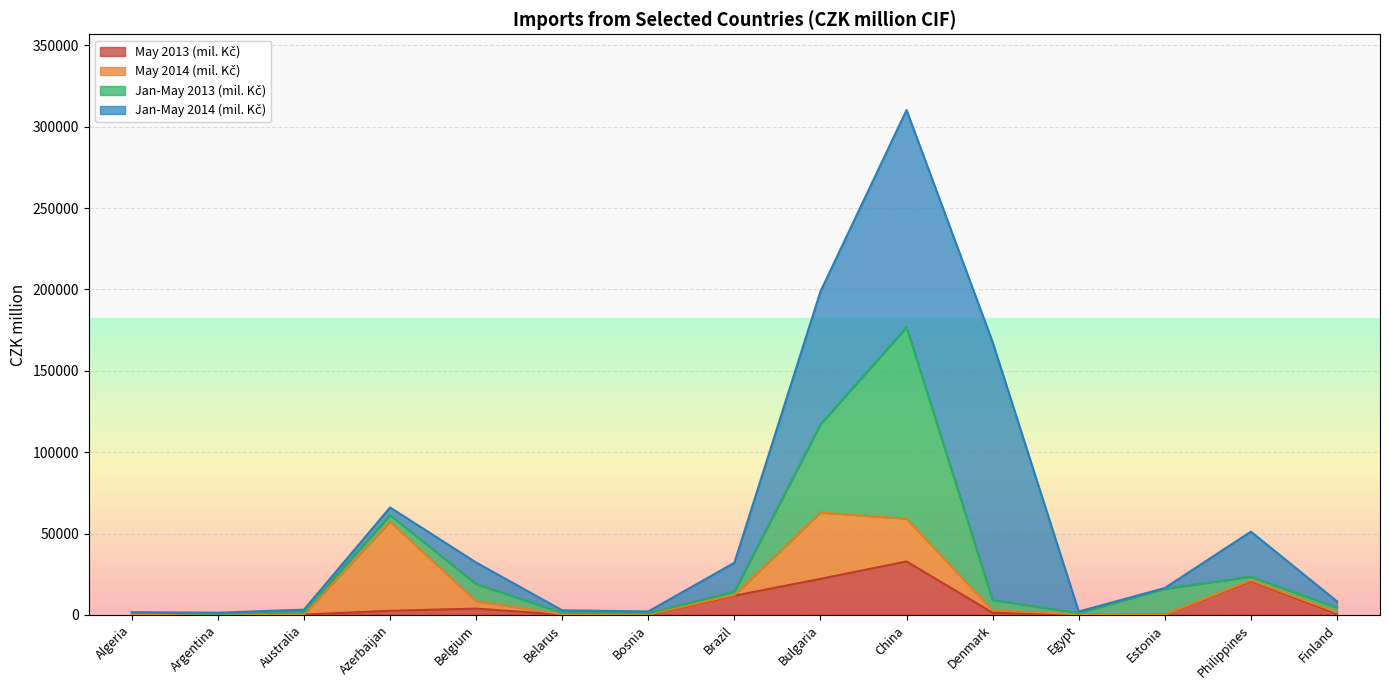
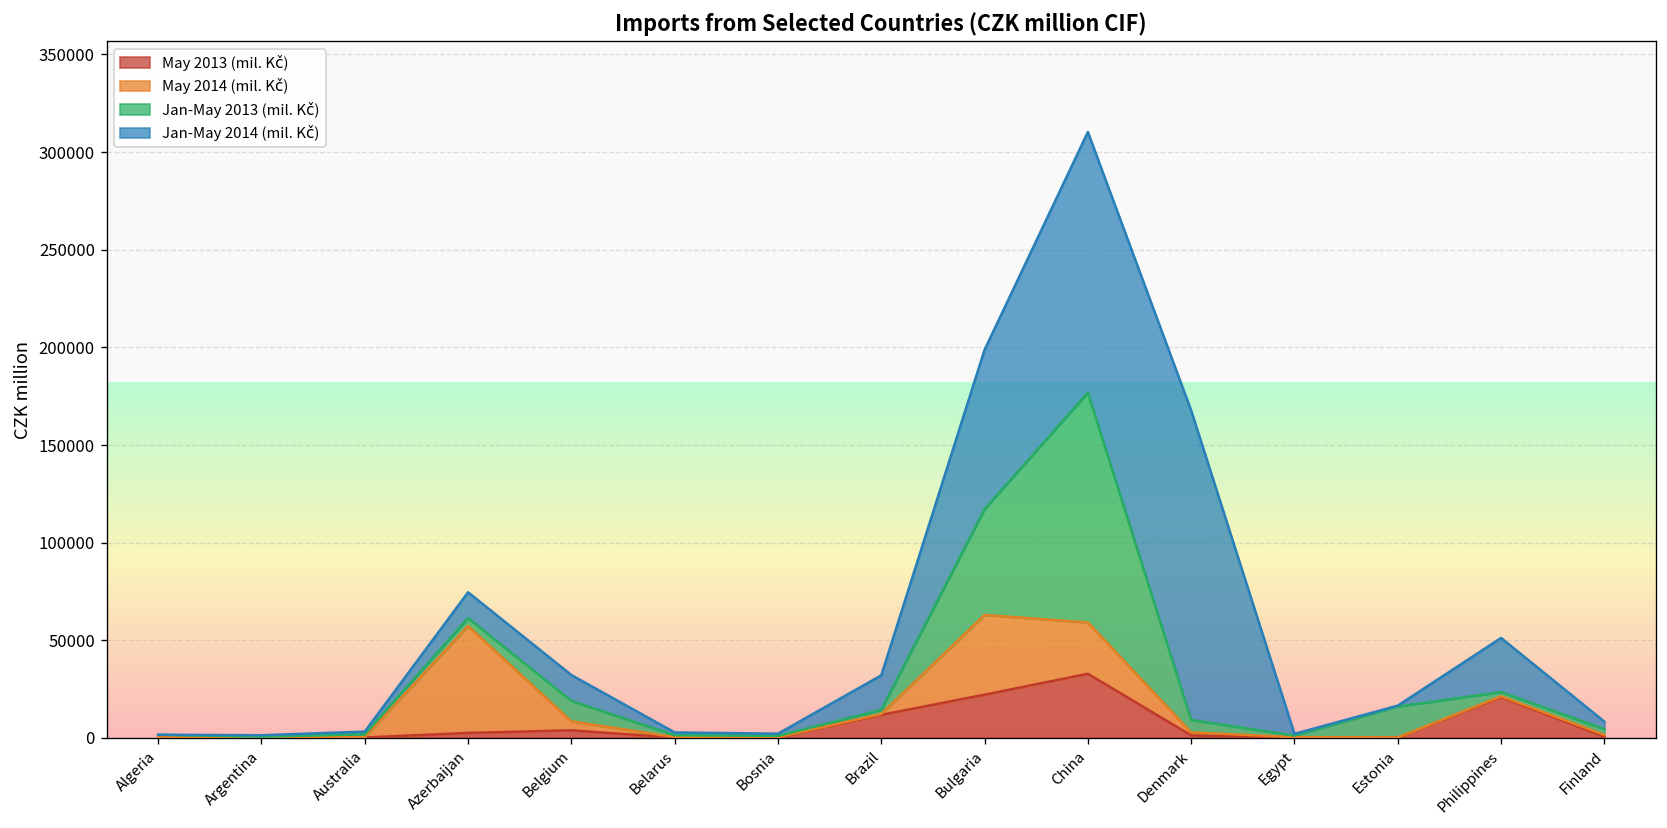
Jan-May 2014 (mil. Kč), Azerbaijan: 5000 -> 13000
